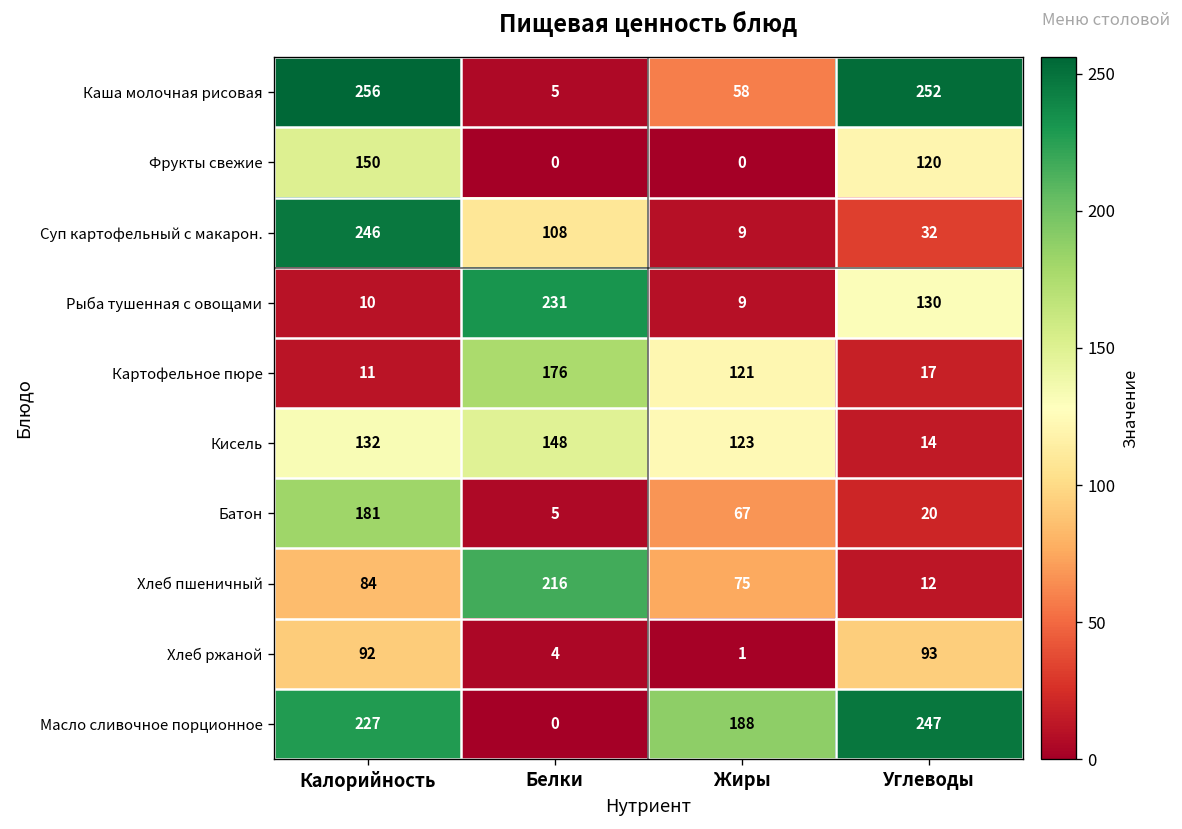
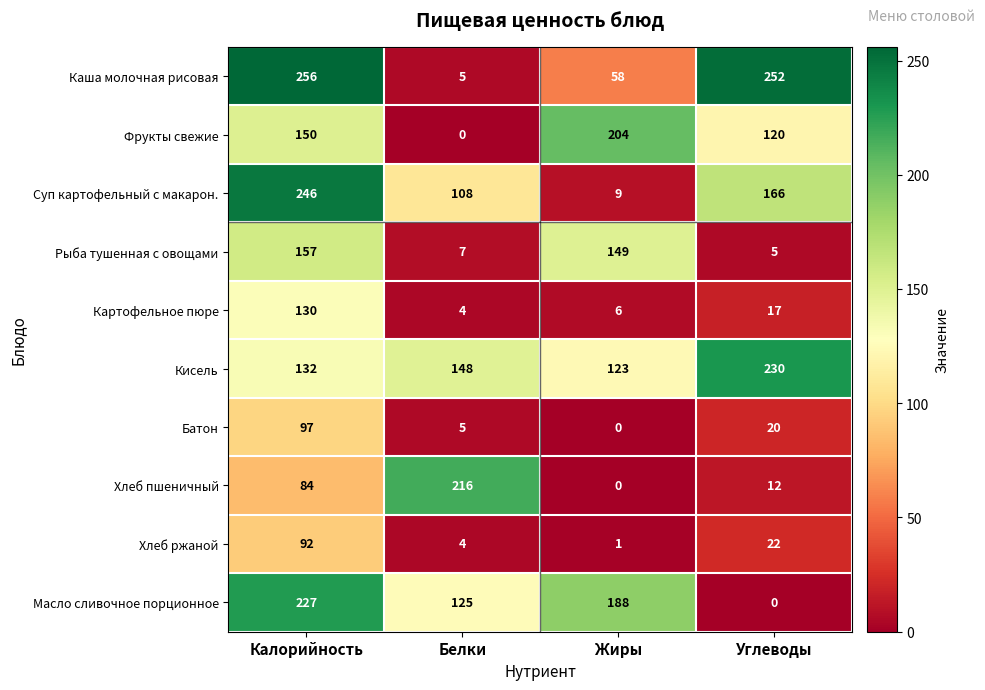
Фрукты свежие, Жиры: 0 -> 204
Суп картофельный с макарон., Углеводы: 32 -> 166
Рыба тушенная с овощами, Калорийность: 10 -> 157
Рыба тушенная с овощами, Белки: 231 -> 7
Рыба тушенная с овощами, Жиры: 9 -> 149
Рыба тушенная с овощами, Углеводы: 130 -> 5
Картофельное пюре, Калорийность: 11 -> 130
Картофельное пюре, Белки: 176 -> 4
Картофельное пюре, Жиры: 121 -> 6
Кисель, Углеводы: 14 -> 230
Батон, Калорийность: 181 -> 97
Батон, Жиры: 67 -> 0
Хлеб пшеничный, Жиры: 75 -> 0
Хлеб ржаной, Углеводы: 93 -> 22
Масло сливочное порционное, Белки: 0 -> 125
Масло сливочное порционное, Углеводы: 247 -> 0
